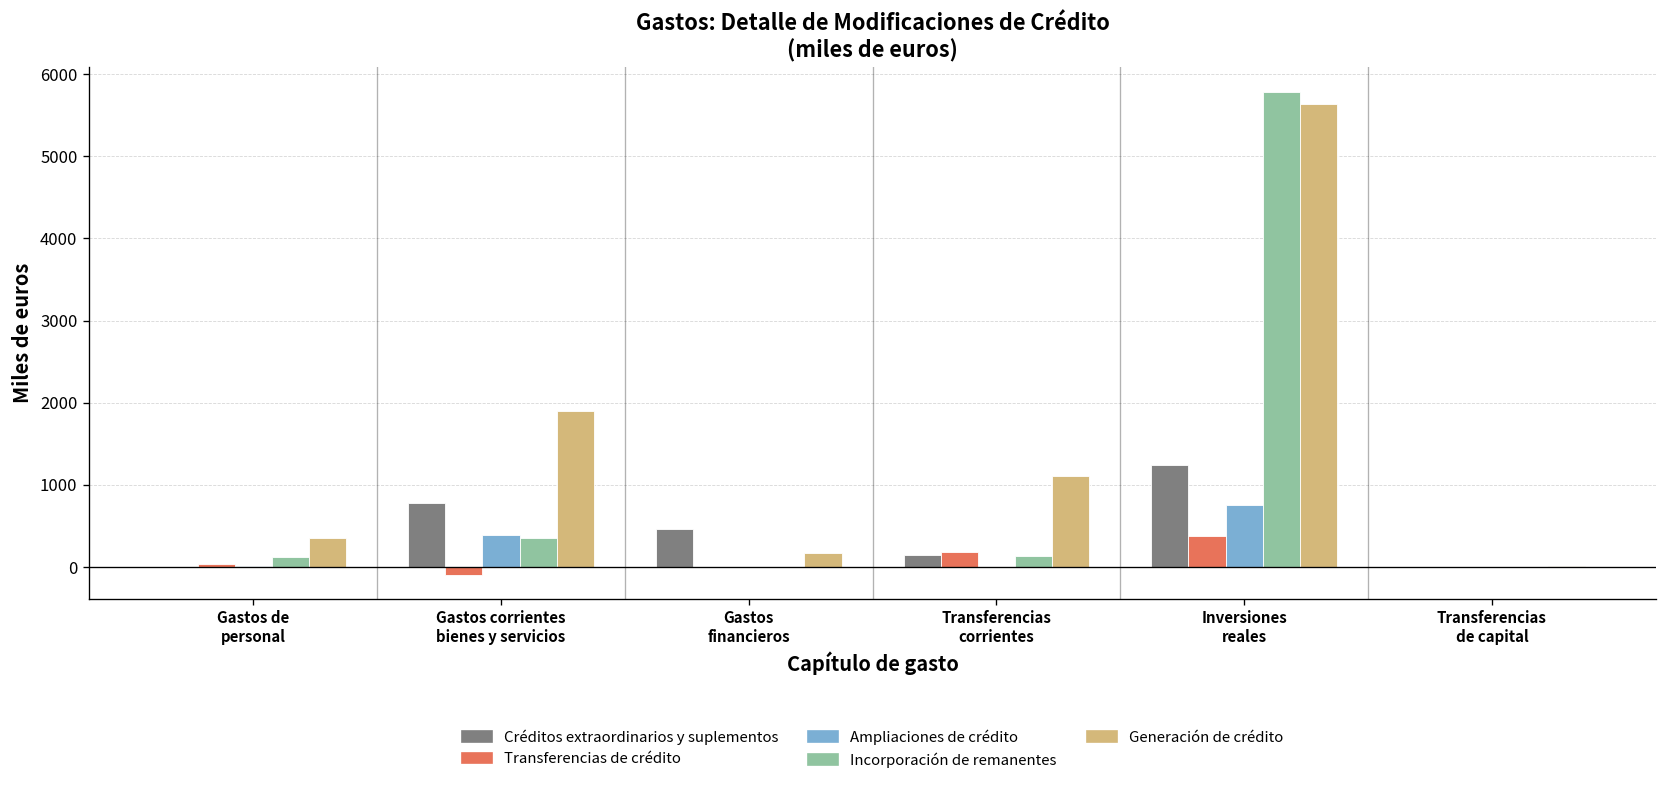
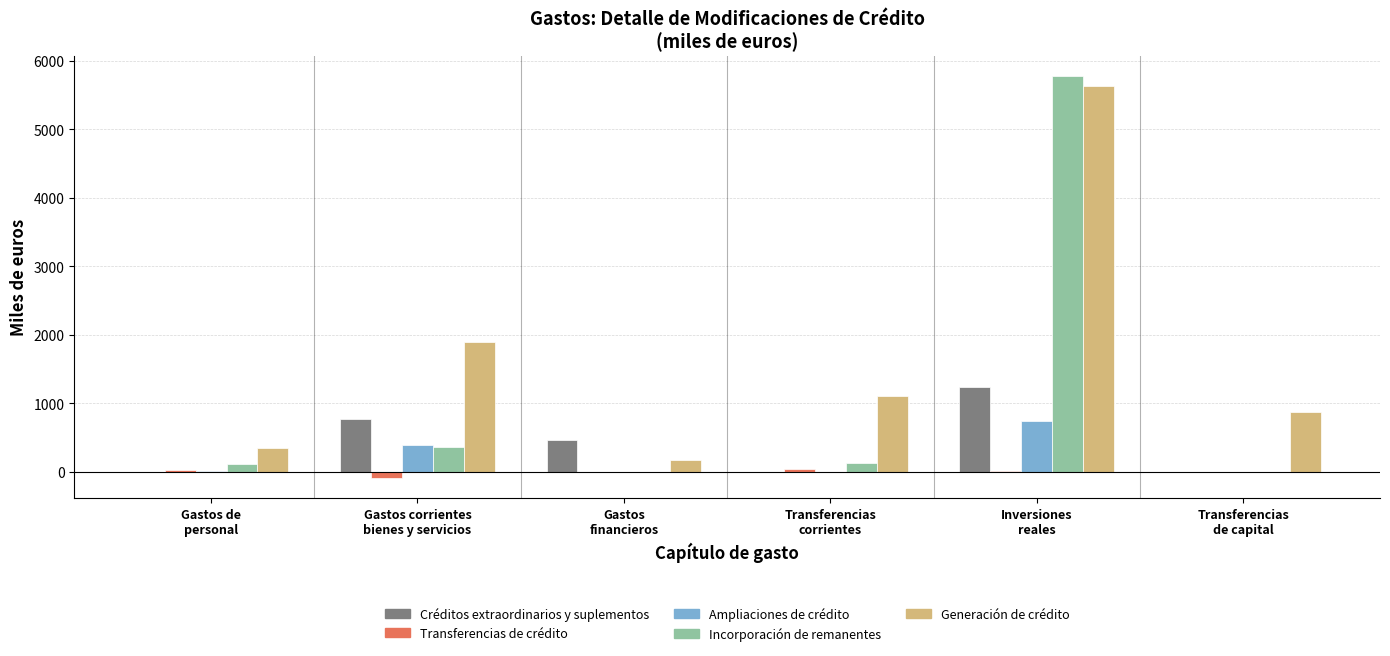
Créditos extraordinarios y suplementos, Transferencias corrientes: 100 -> 0
Transferencias de crédito, Transferencias corrientes: 200 -> 0
Transferencias de crédito, Inversiones reales: 400 -> 0
Generación de crédito, Transferencias de capital: 0 -> 900
